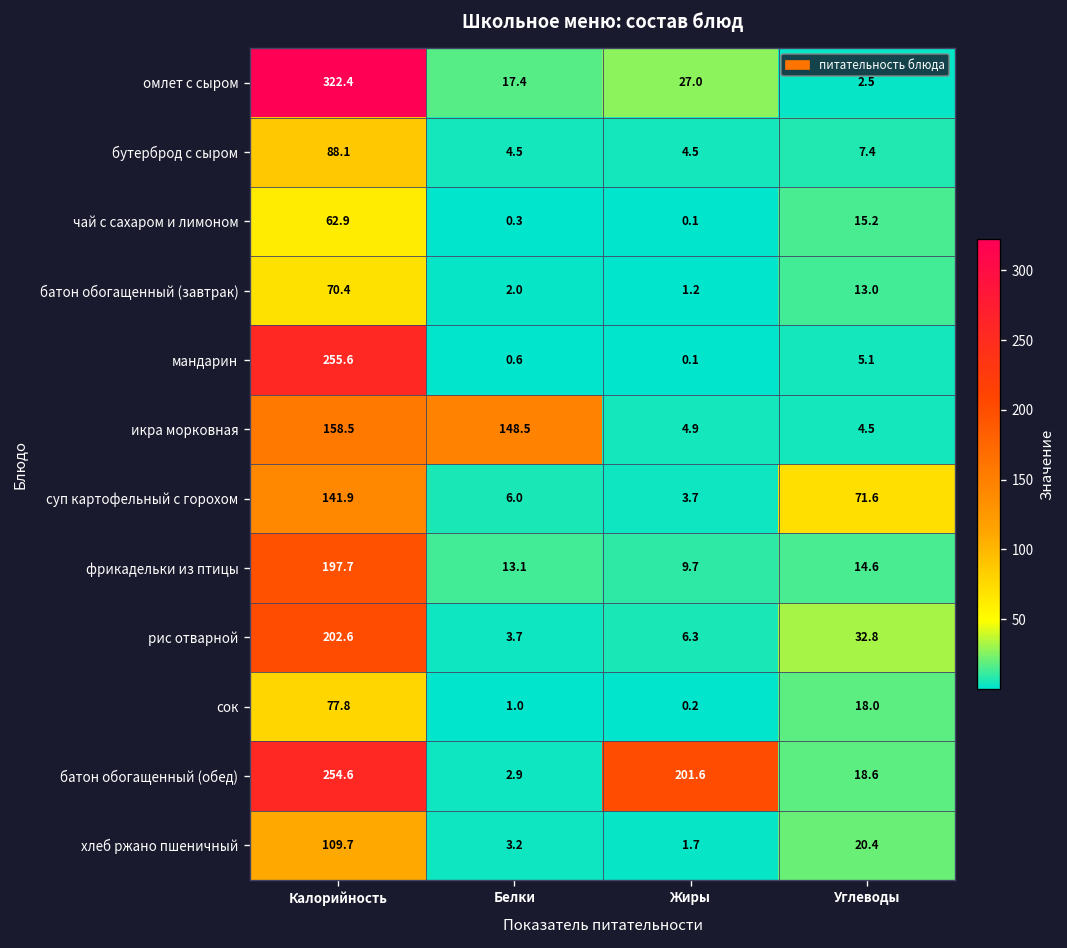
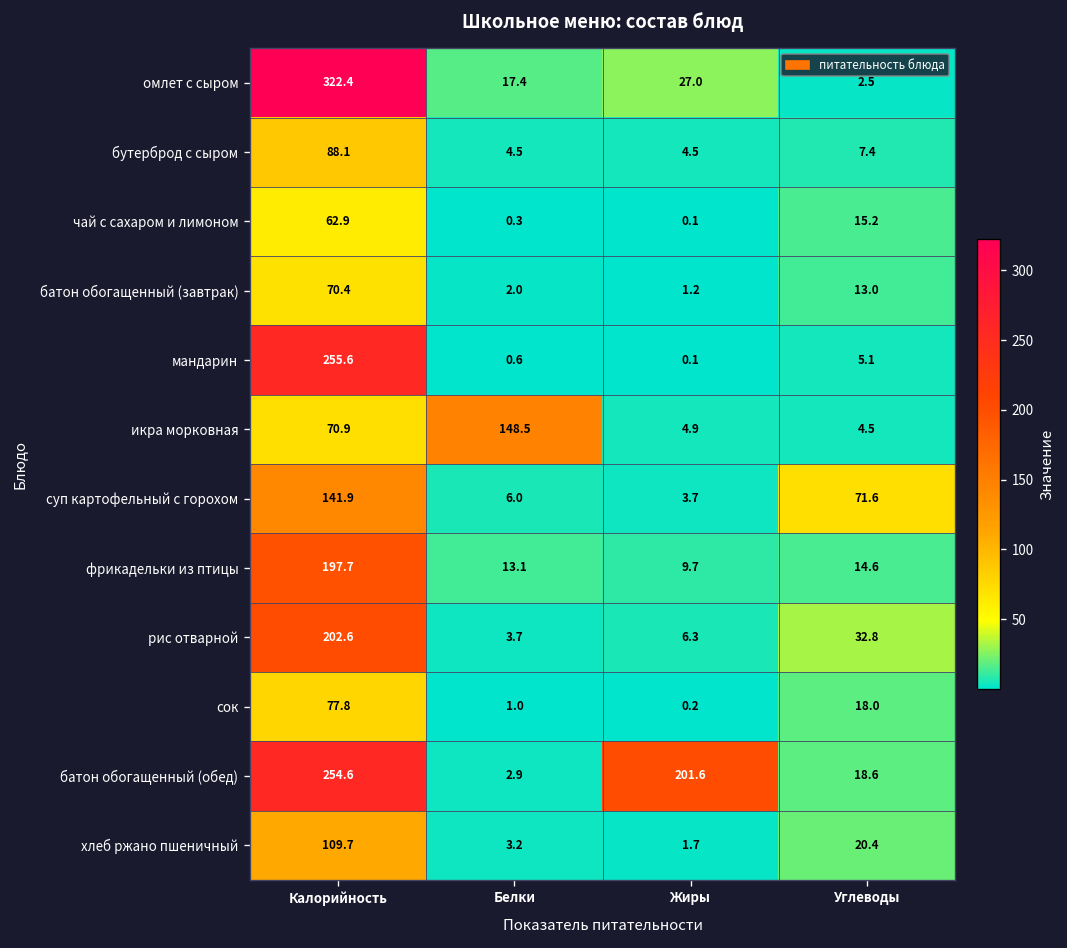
икра морковная, Калорийность: 158.5 -> 70.9
